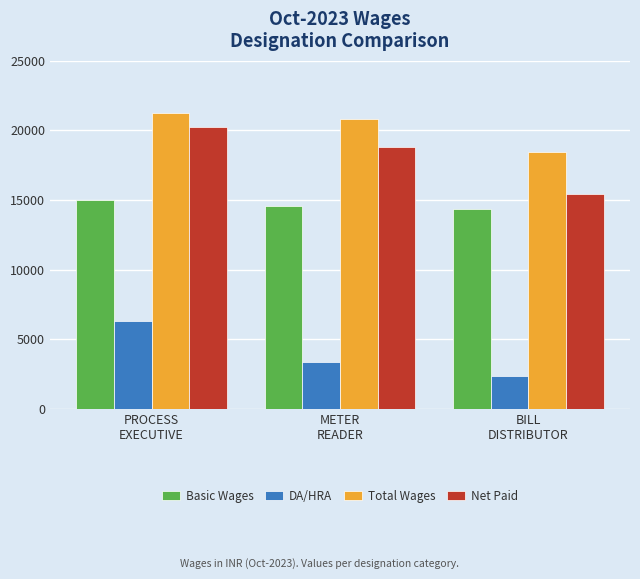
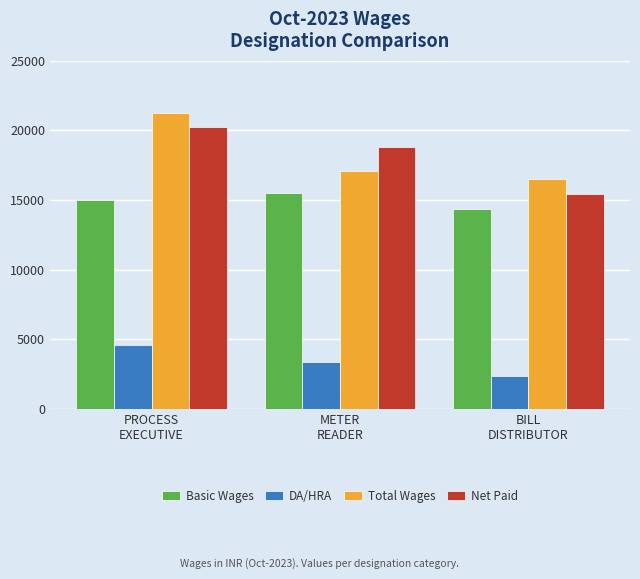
DA/HRA, PROCESS EXECUTIVE: 6300 -> 4600
Basic Wages, METER READER: 14500 -> 15500
Total Wages, METER READER: 20800 -> 17100
Total Wages, BILL DISTRIBUTOR: 18500 -> 16500
